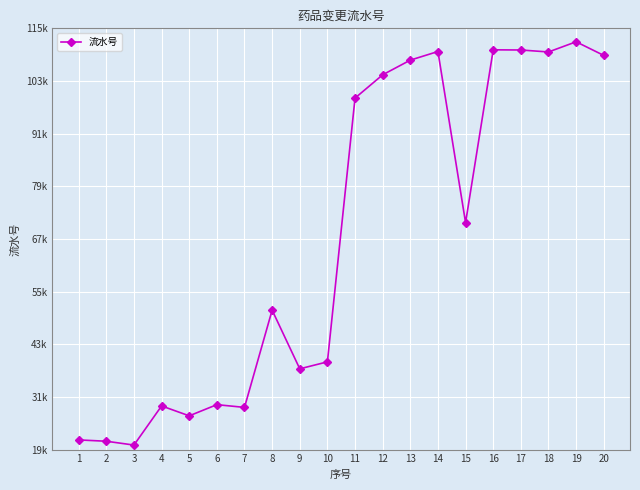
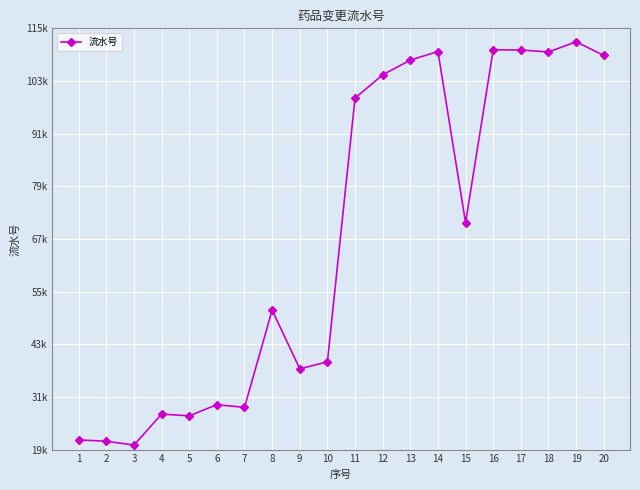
4: 29000 -> 27000
